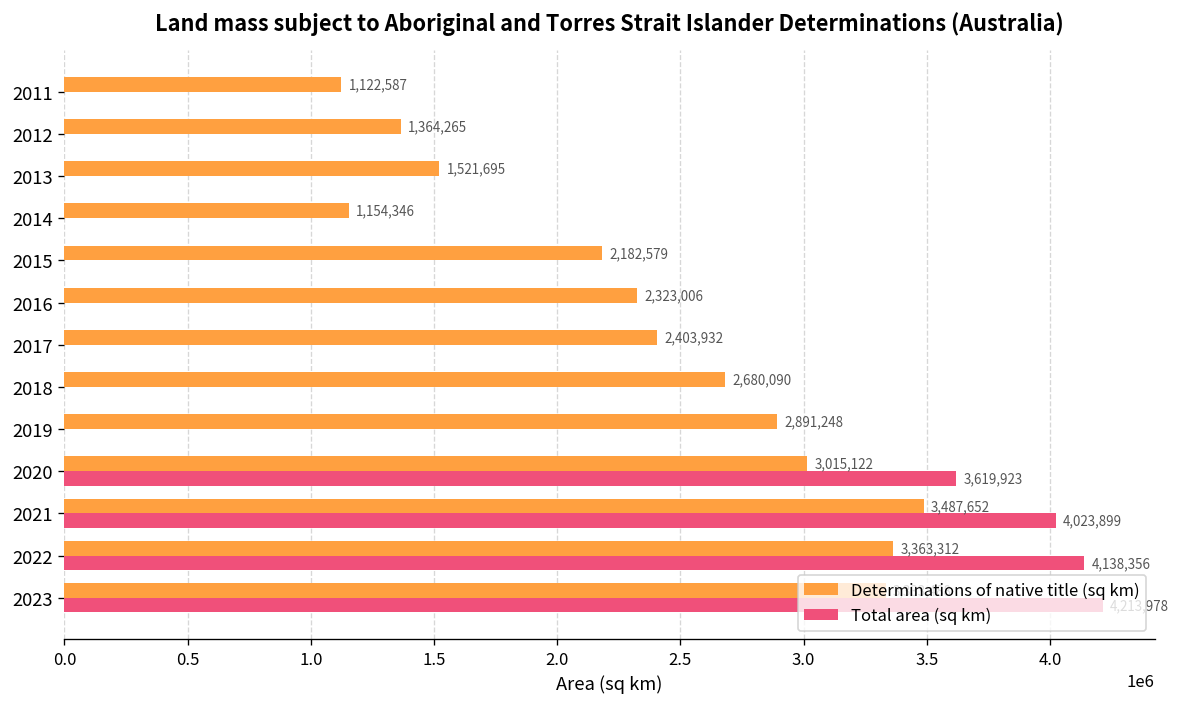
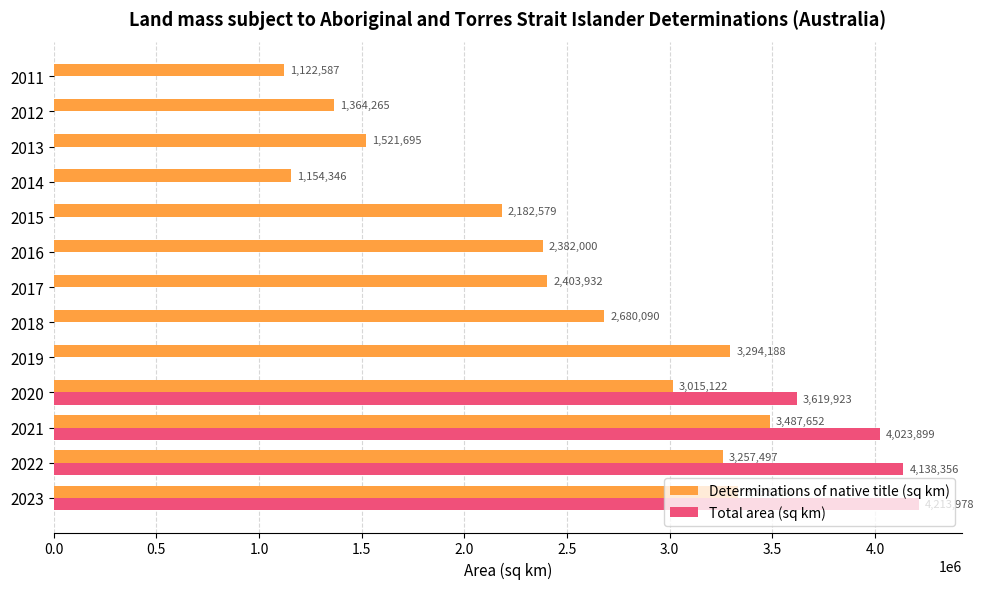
Determinations of native title (sq km), 2016: 2,323,006 -> 2,382,000
Determinations of native title (sq km), 2019: 2,891,248 -> 3,294,188
Determinations of native title (sq km), 2022: 3,363,312 -> 3,257,497
